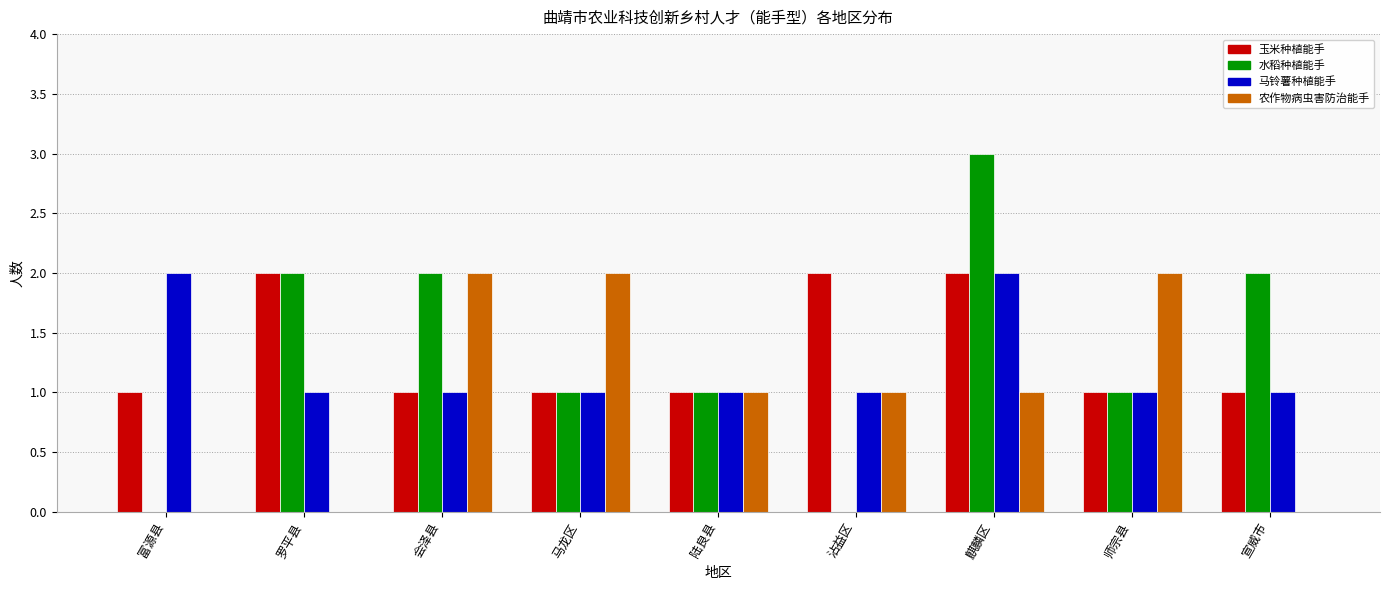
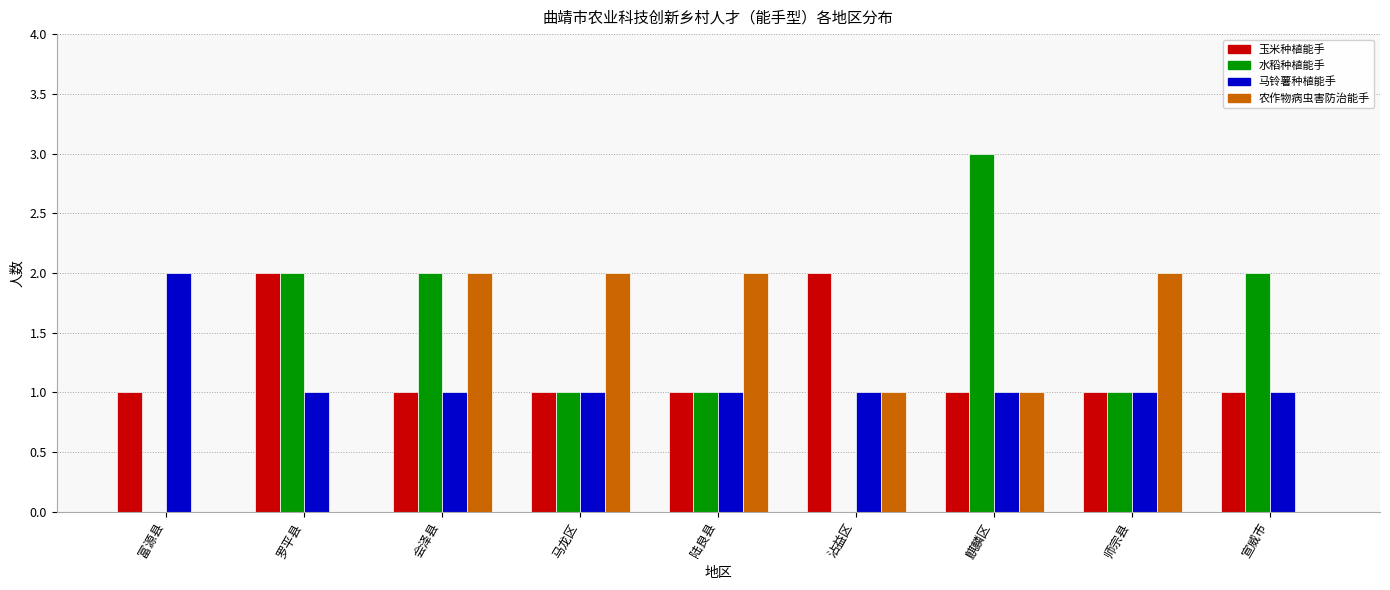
农作物病虫害防治能手, 陆良县: 1 -> 2
玉米种植能手, 麒麟区: 2 -> 1
马铃薯种植能手, 麒麟区: 2 -> 1
